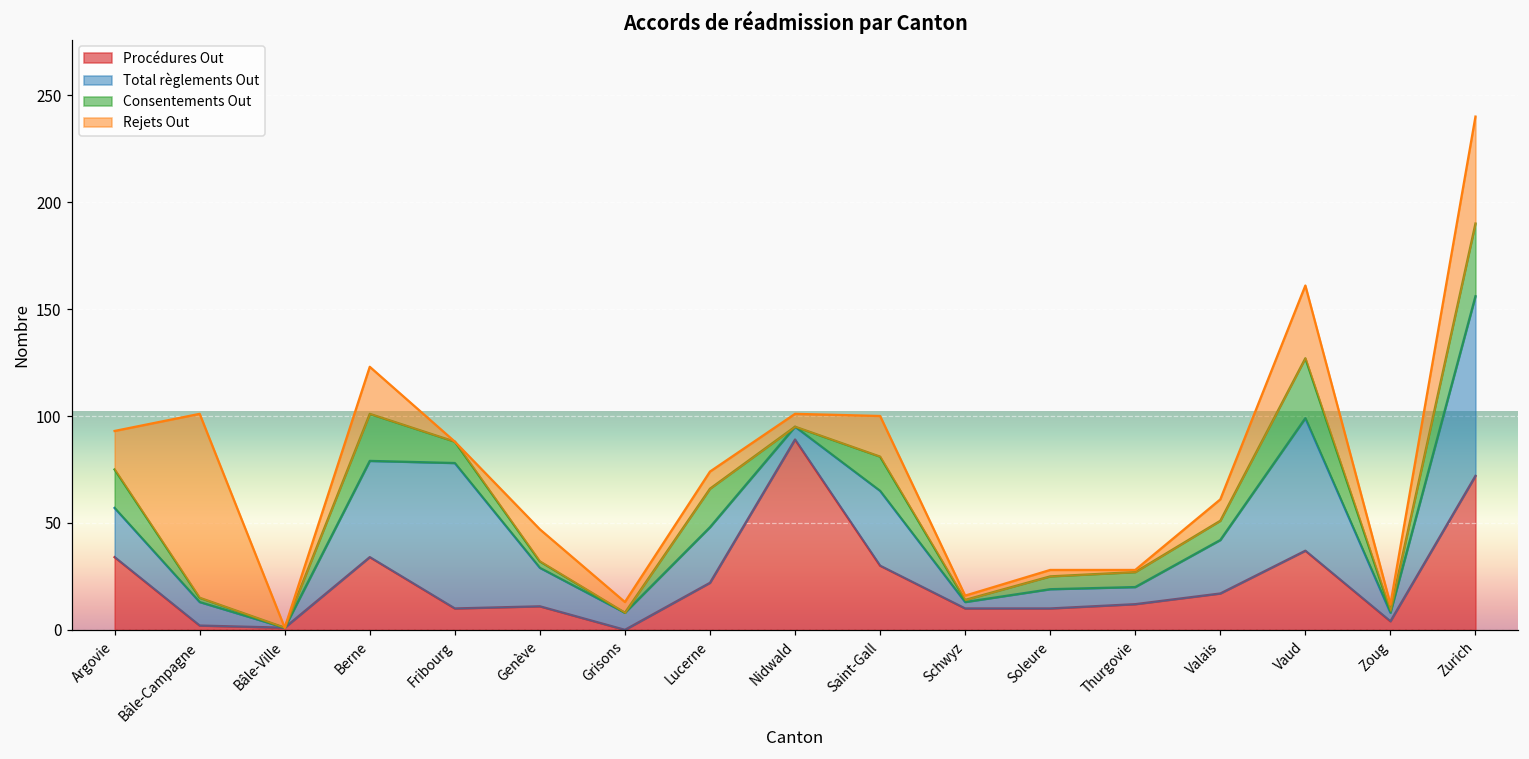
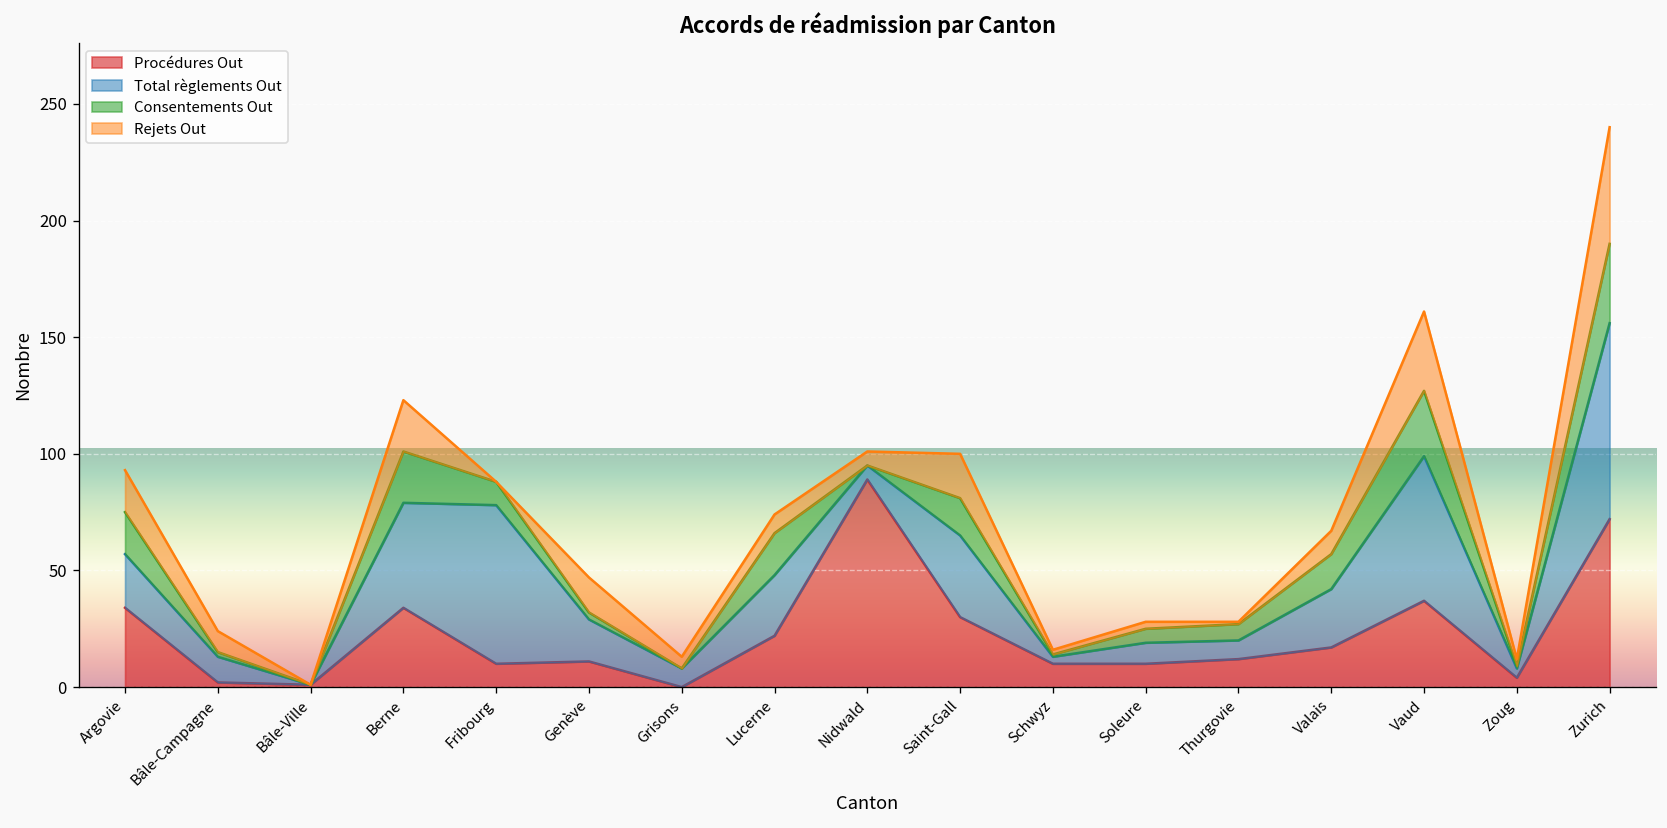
Rejets Out, Bâle-Campagne: 86 -> 9
Consentements Out, Valais: 9 -> 15
